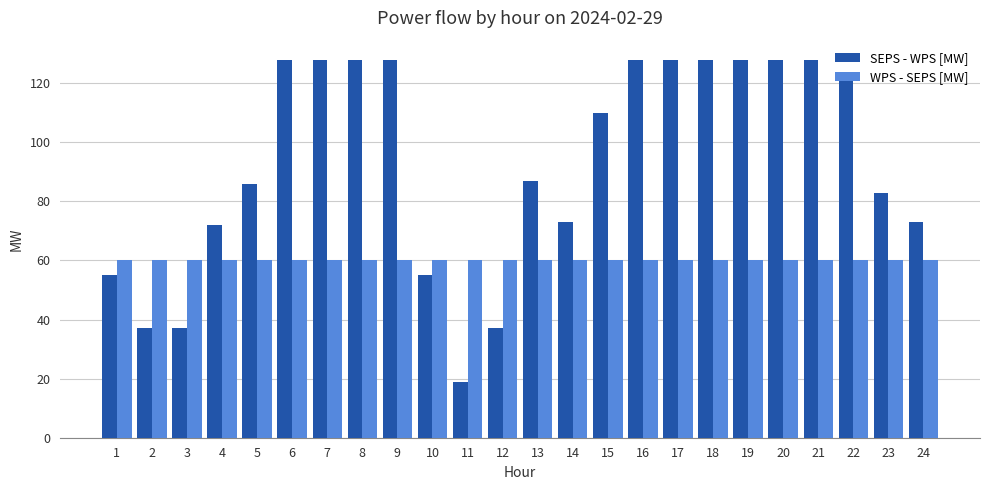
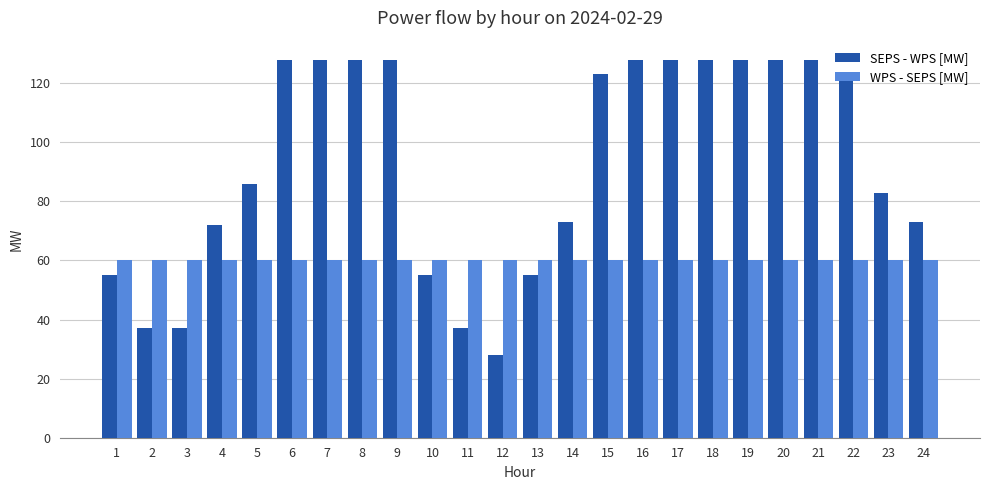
SEPS - WPS [MW], 11: 19 -> 37
SEPS - WPS [MW], 12: 37 -> 28
SEPS - WPS [MW], 13: 87 -> 55
SEPS - WPS [MW], 15: 110 -> 123
